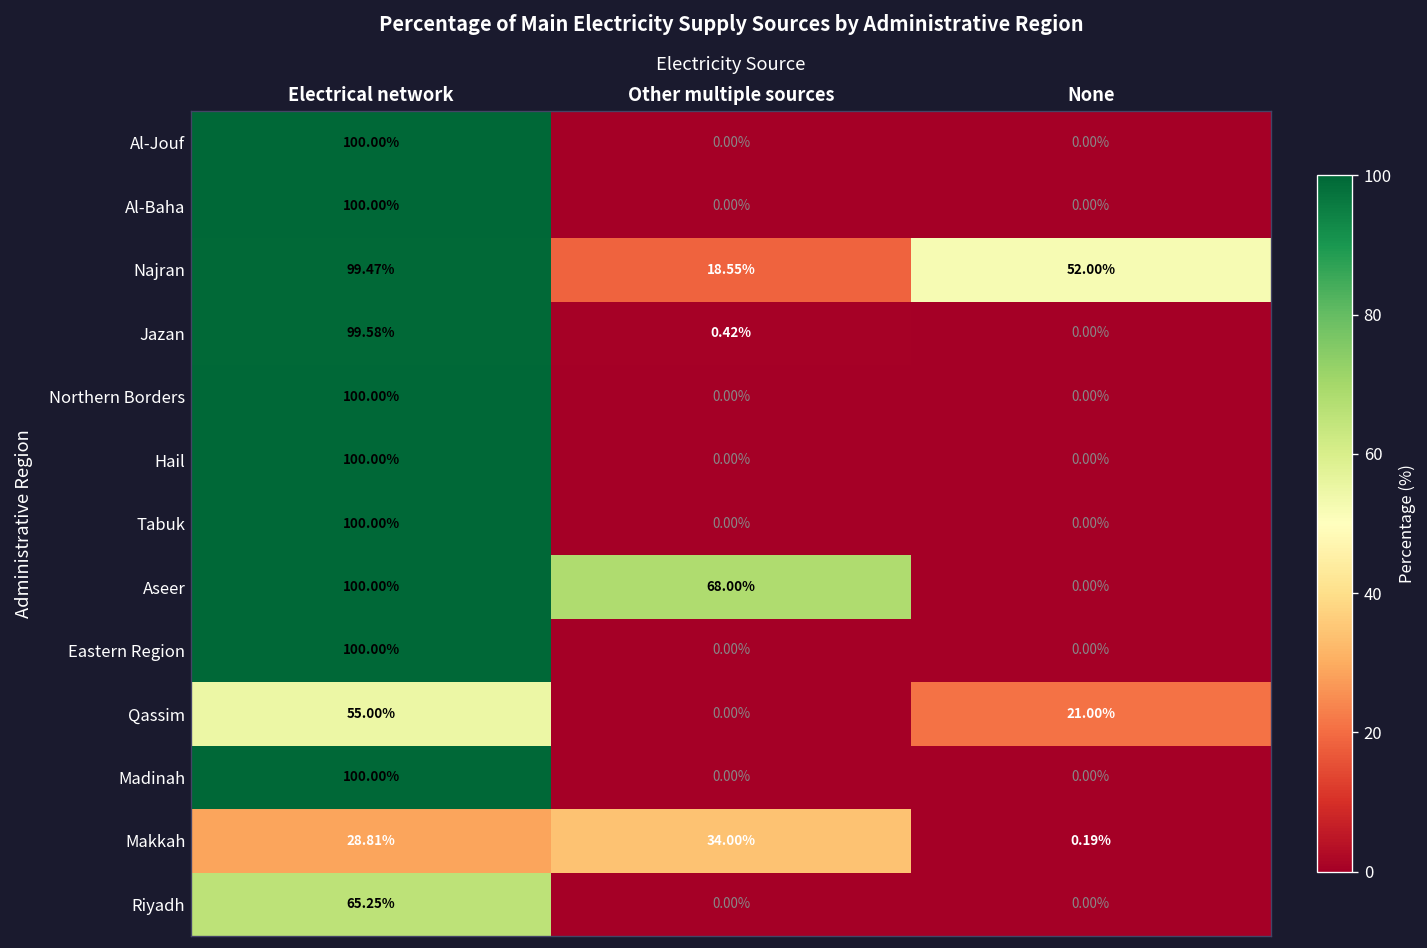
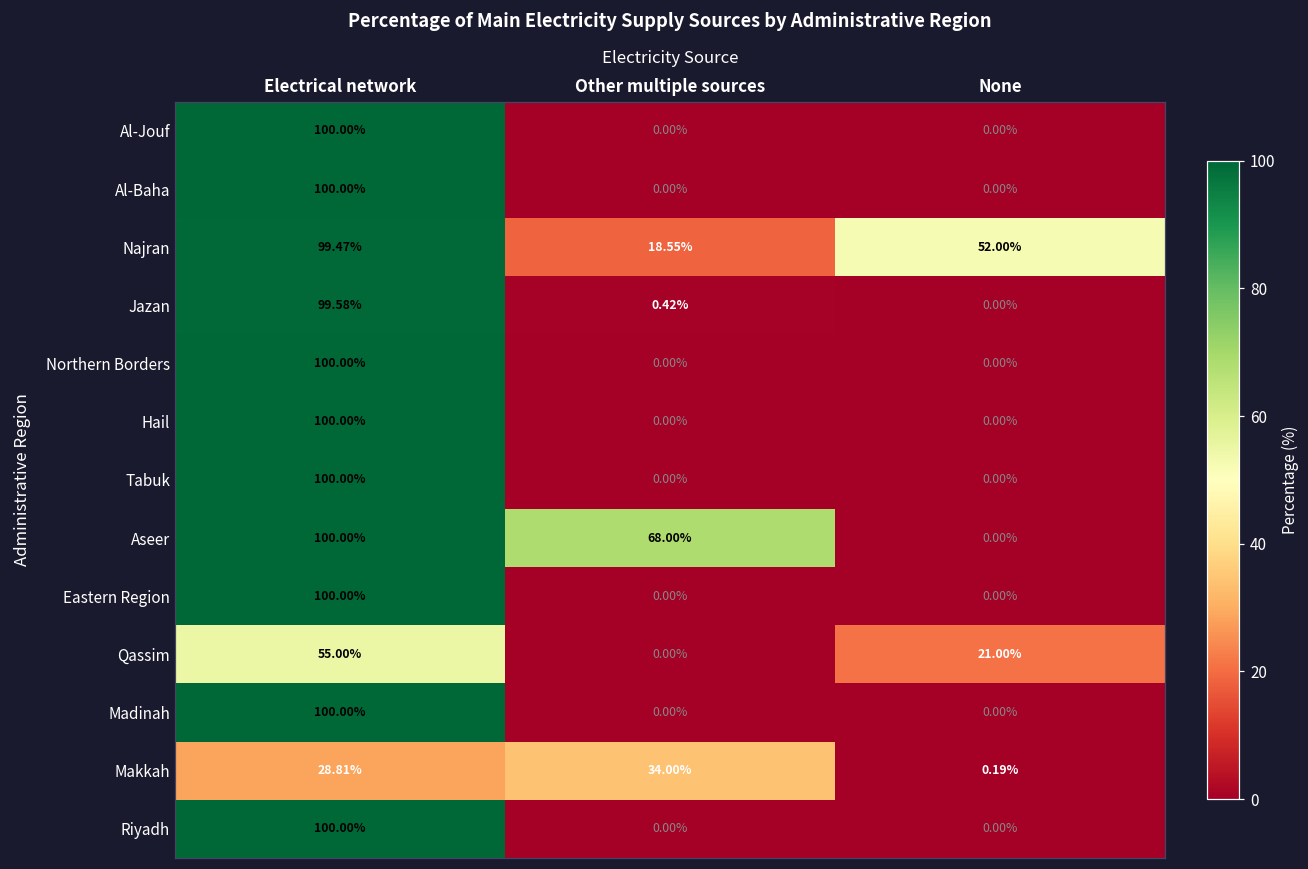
Riyadh, Electrical network: 65.25% -> 100.00%
